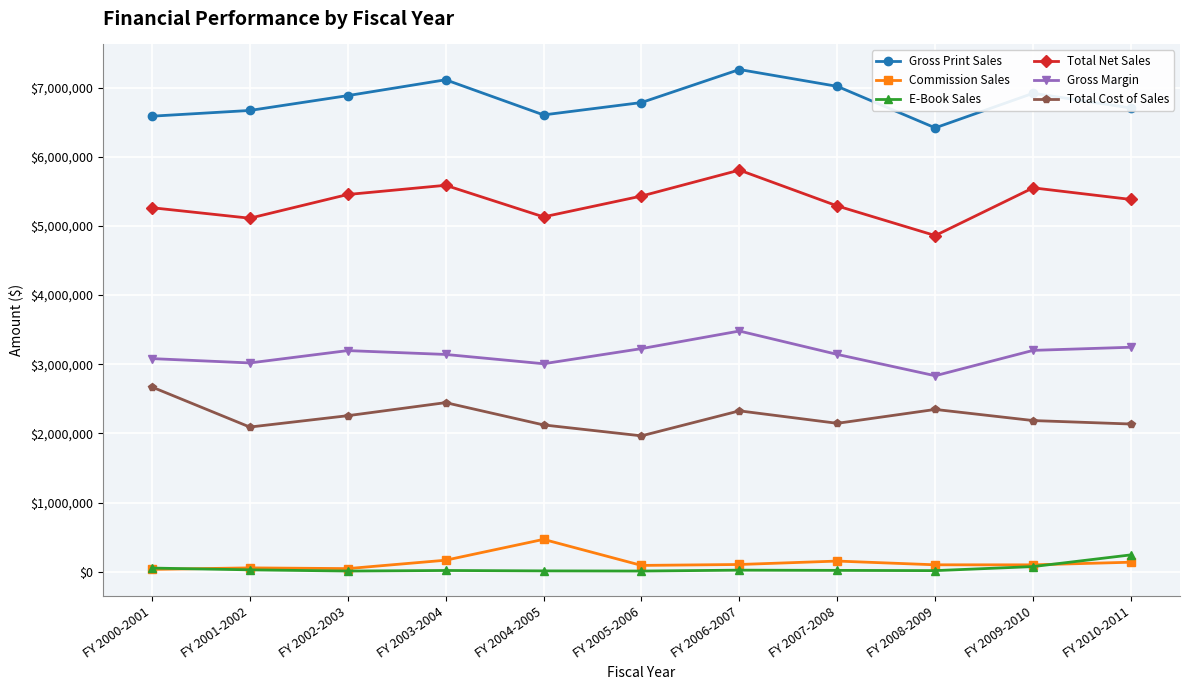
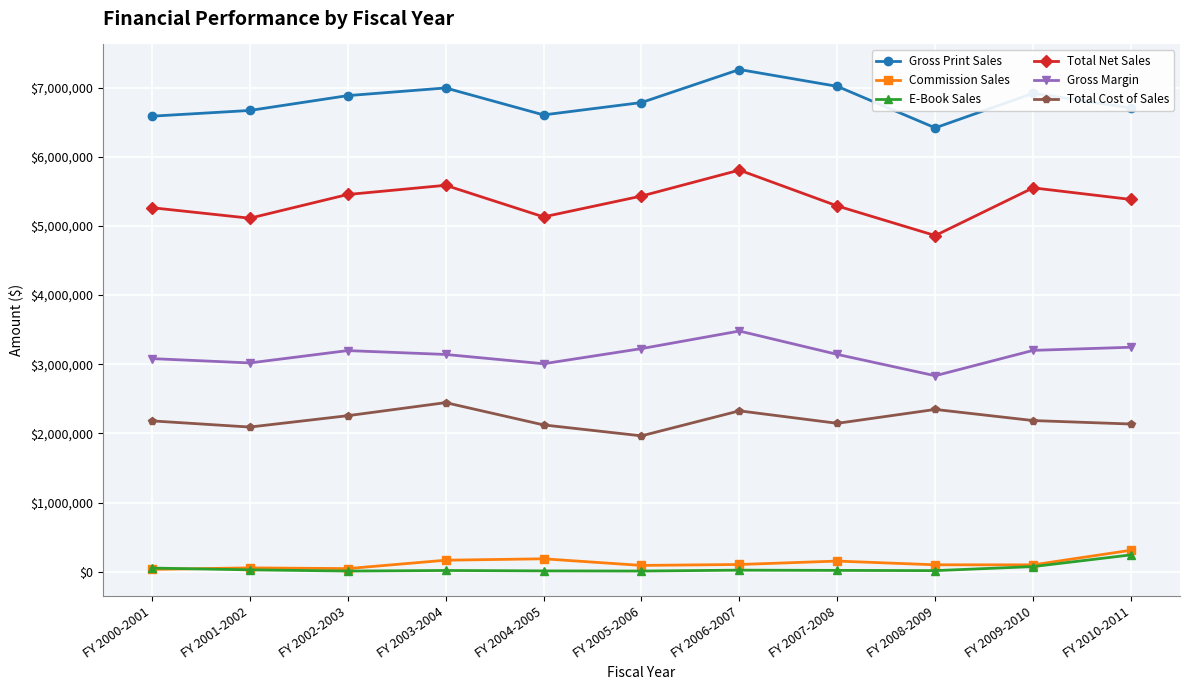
Total Cost of Sales, FY 2000-2001: $2,700,000 -> $2,200,000
Gross Print Sales, FY 2003-2004: $7,100,000 -> $7,000,000
Commission Sales, FY 2004-2005: $500,000 -> $200,000
Commission Sales, FY 2010-2011: $100,000 -> $300,000
